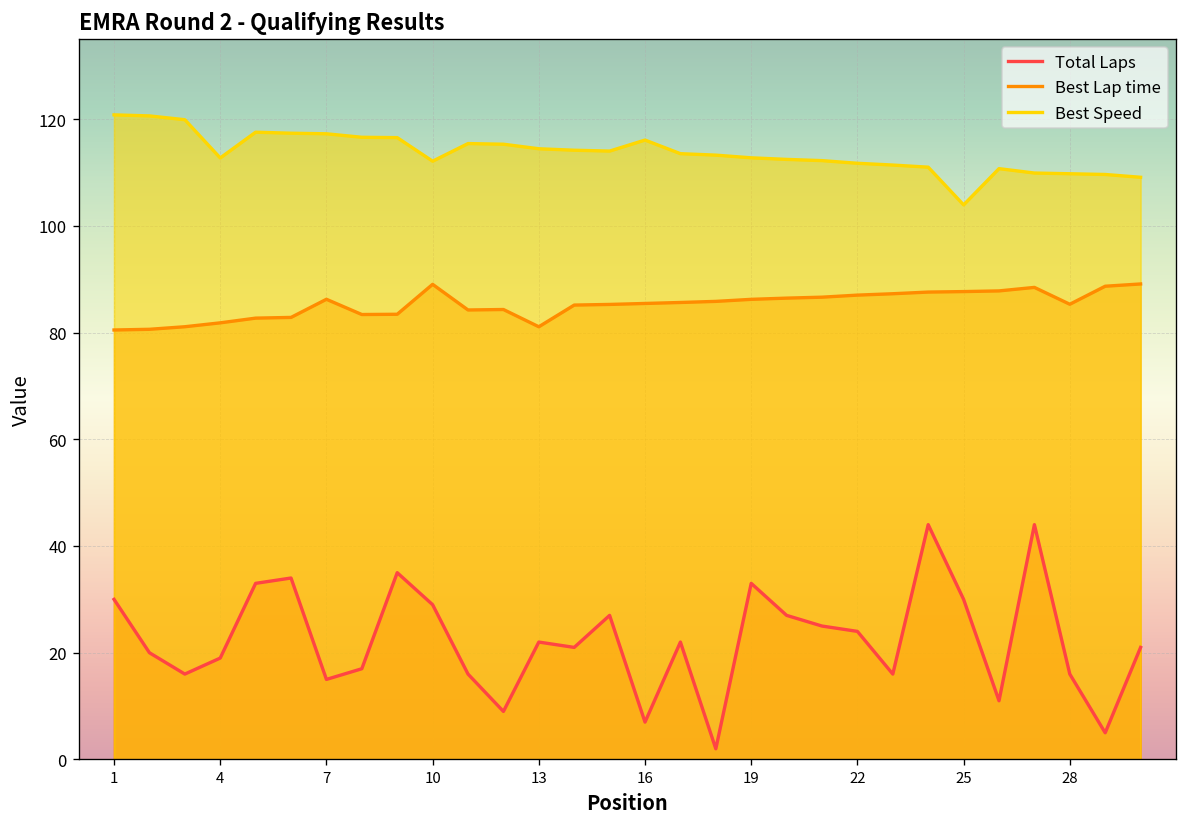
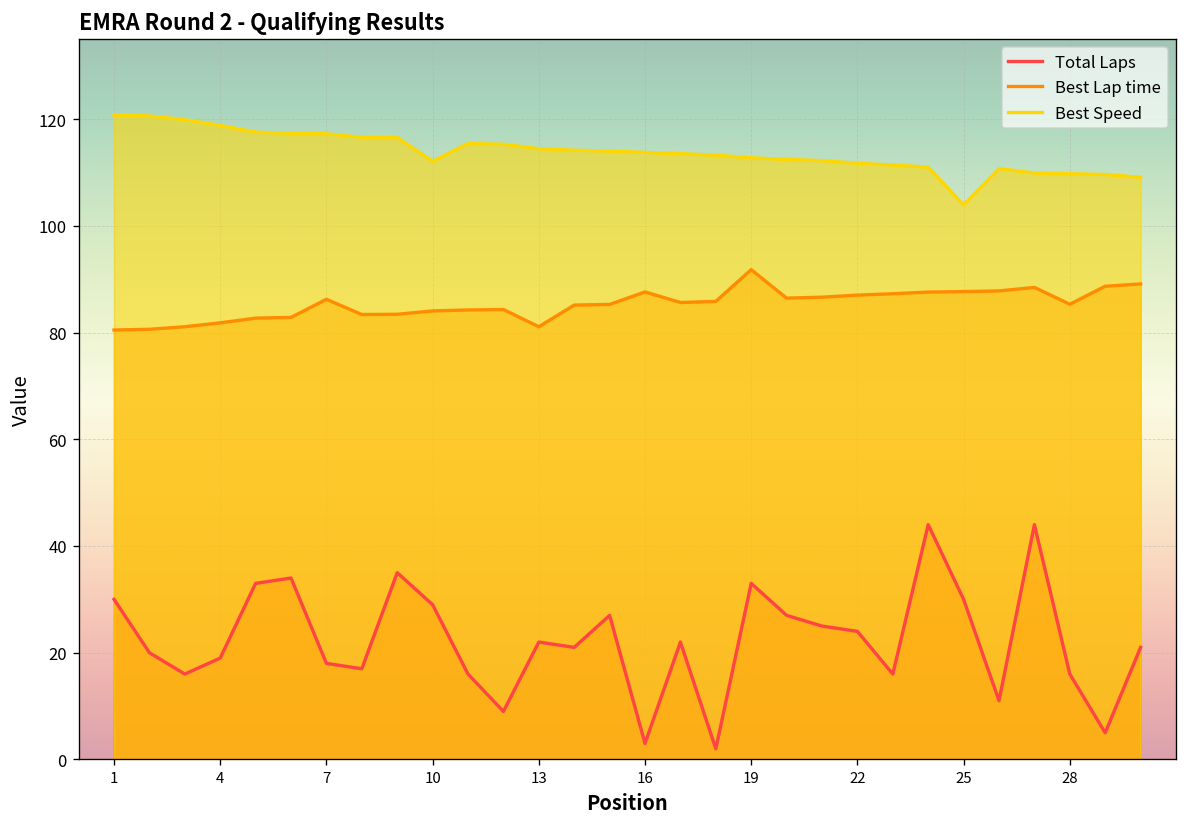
Best Speed, 4: 113 -> 119
Total Laps, 7: 15 -> 18
Best Lap time, 10: 89 -> 84
Total Laps, 16: 7 -> 3
Best Lap time, 16: 85 -> 88
Best Speed, 16: 116 -> 114
Best Lap time, 19: 86 -> 92
